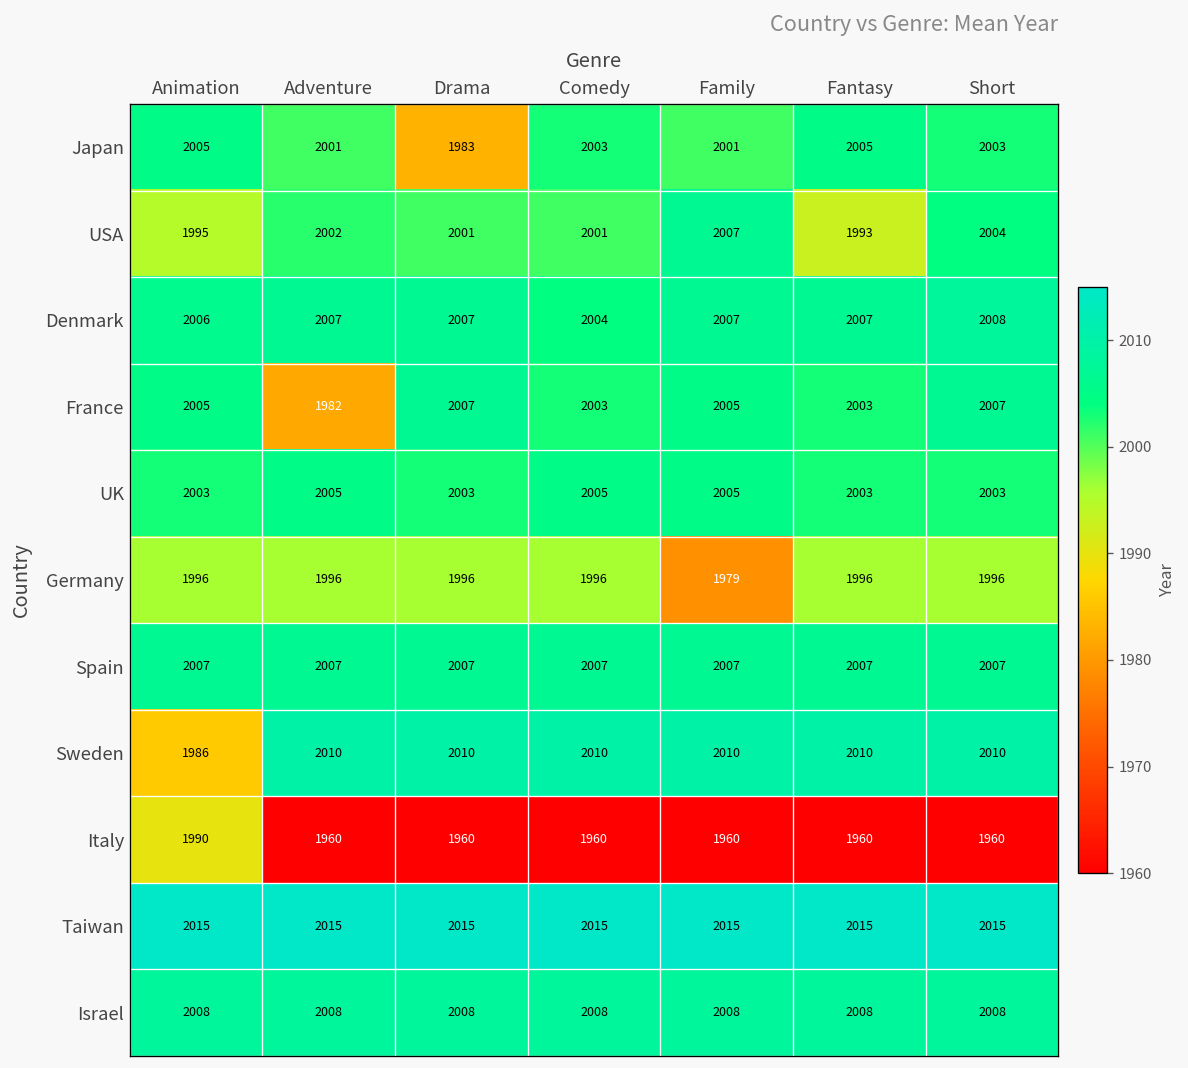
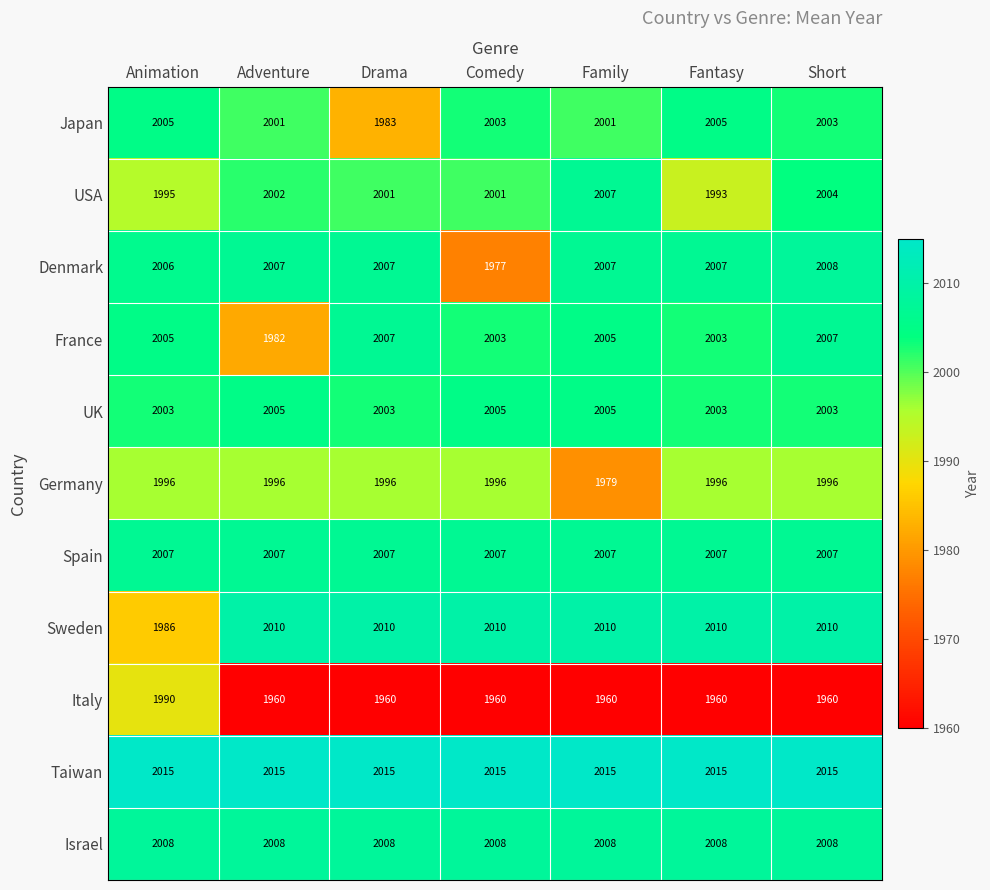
Denmark, Comedy: 2004 -> 1977
